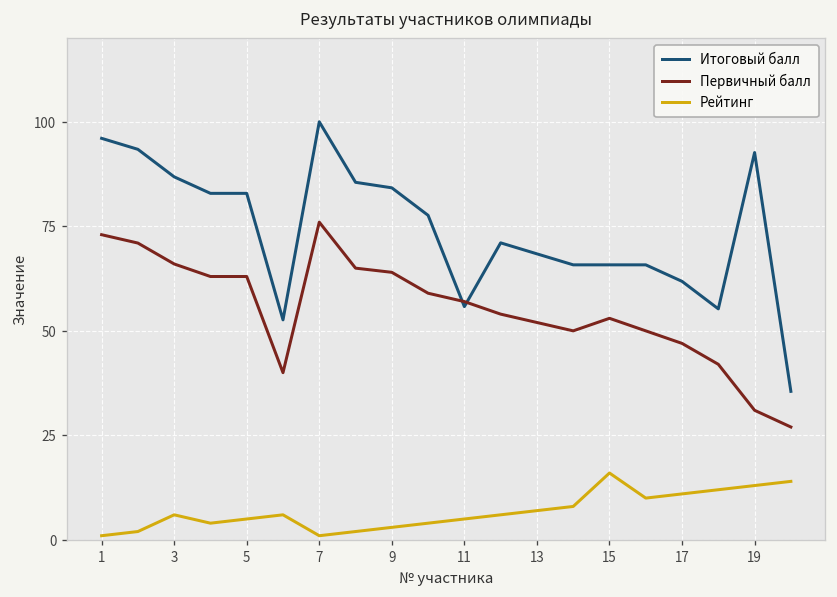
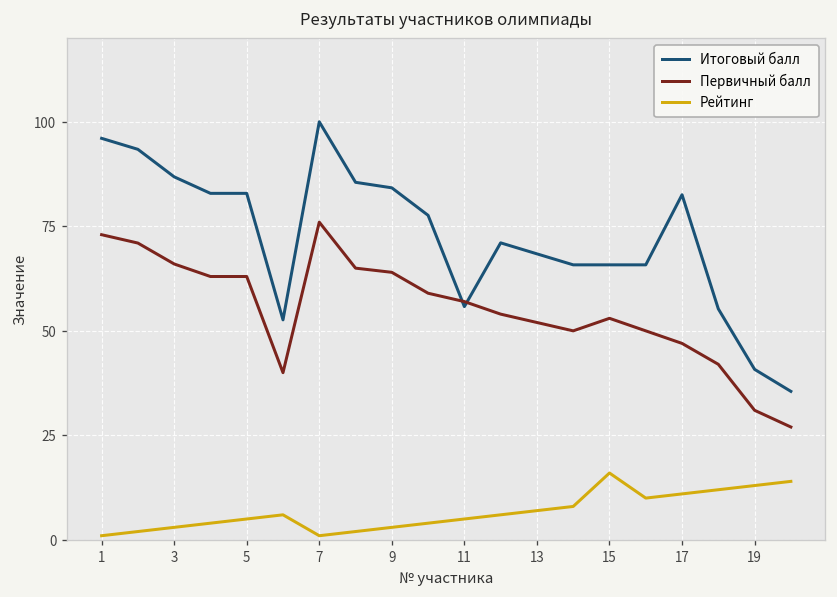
Рейтинг, 3: 6 -> 3
Итоговый балл, 17: 62 -> 83
Итоговый балл, 19: 93 -> 41
